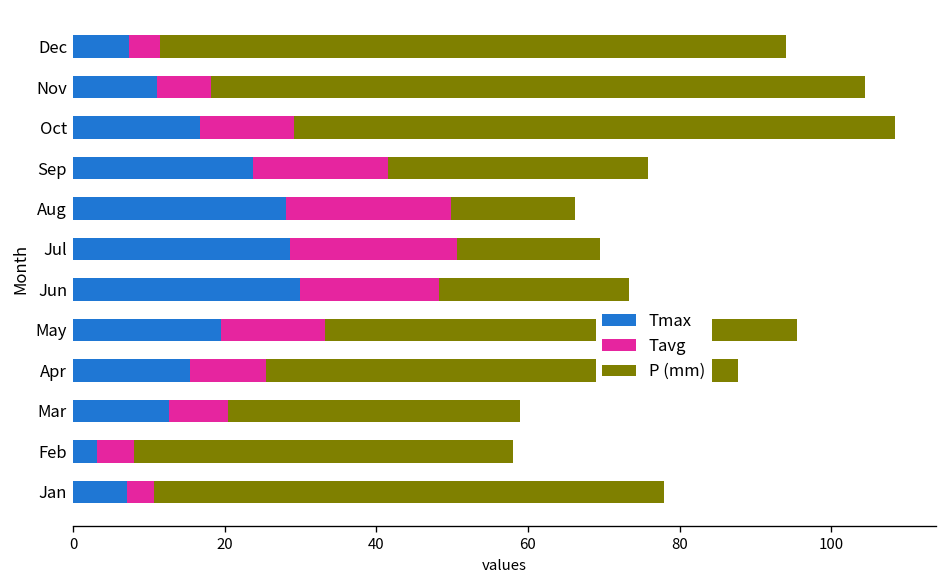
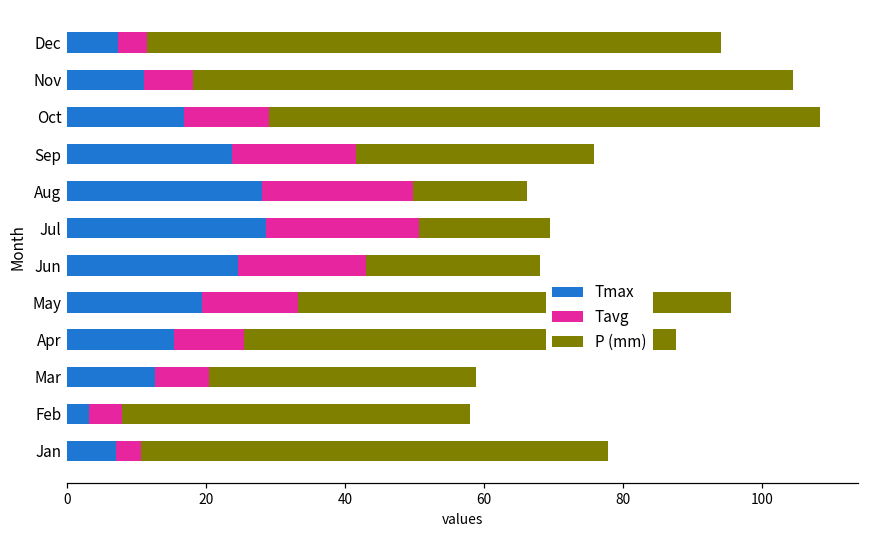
Tmax, Jun: 30 -> 25
